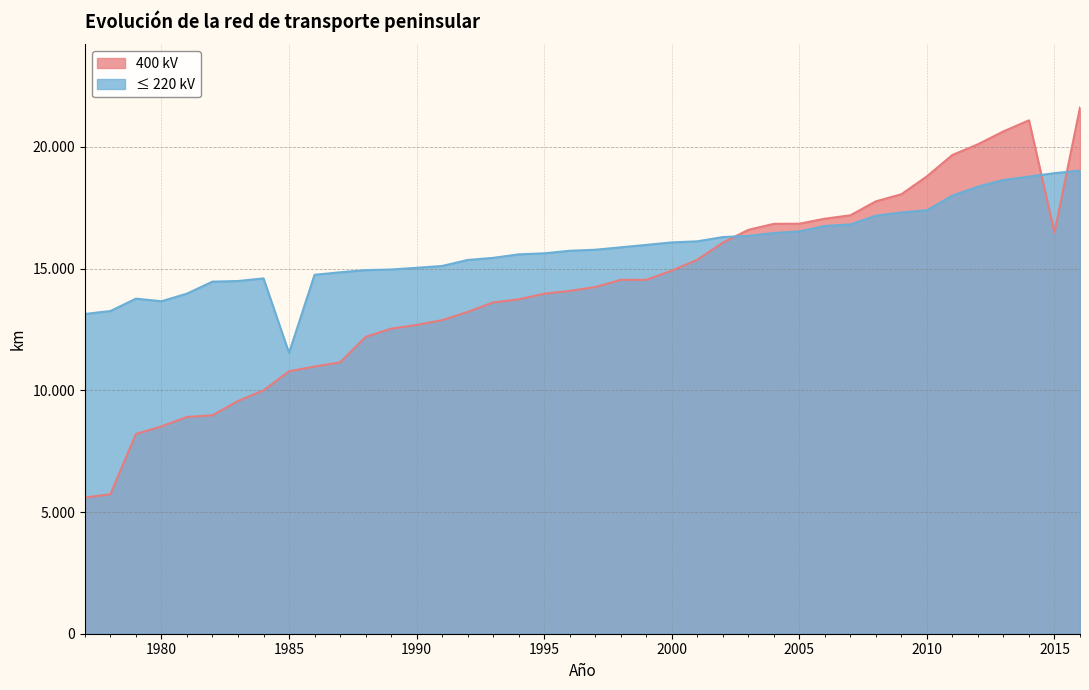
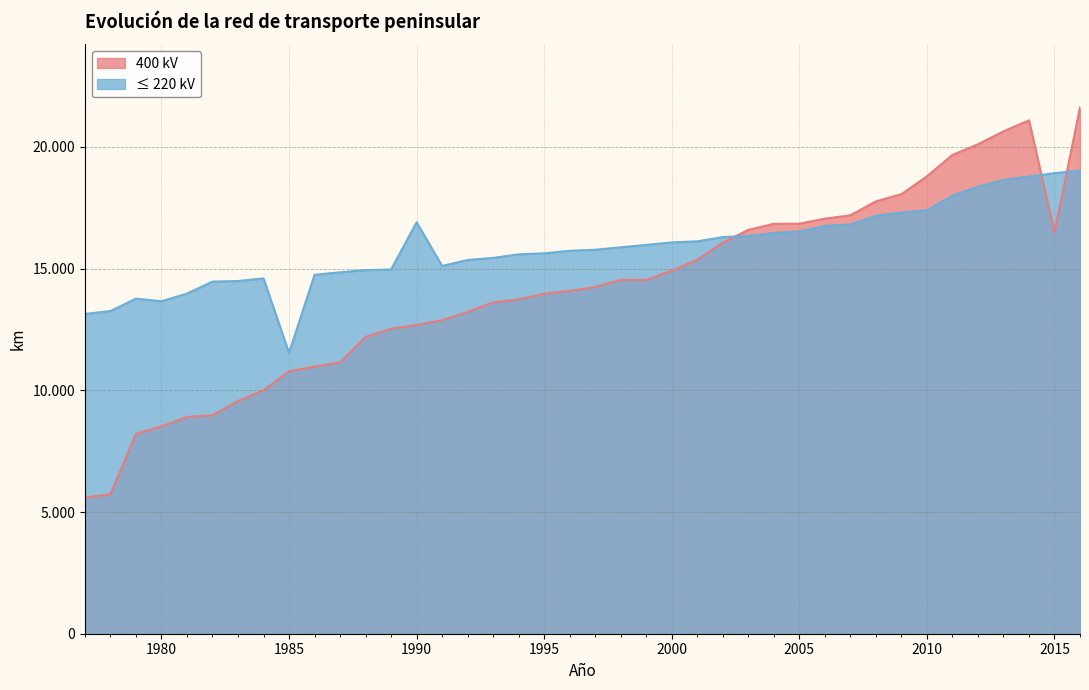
≤ 220 kV, 1990: 15.0 -> 16.9
